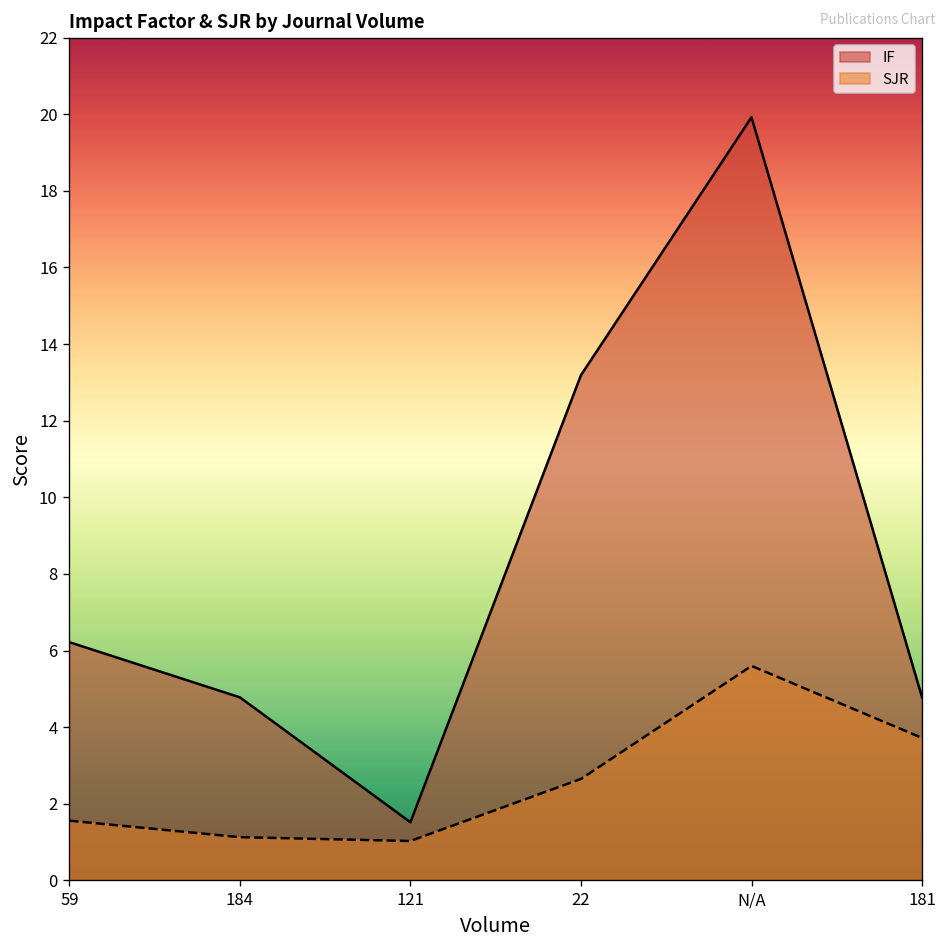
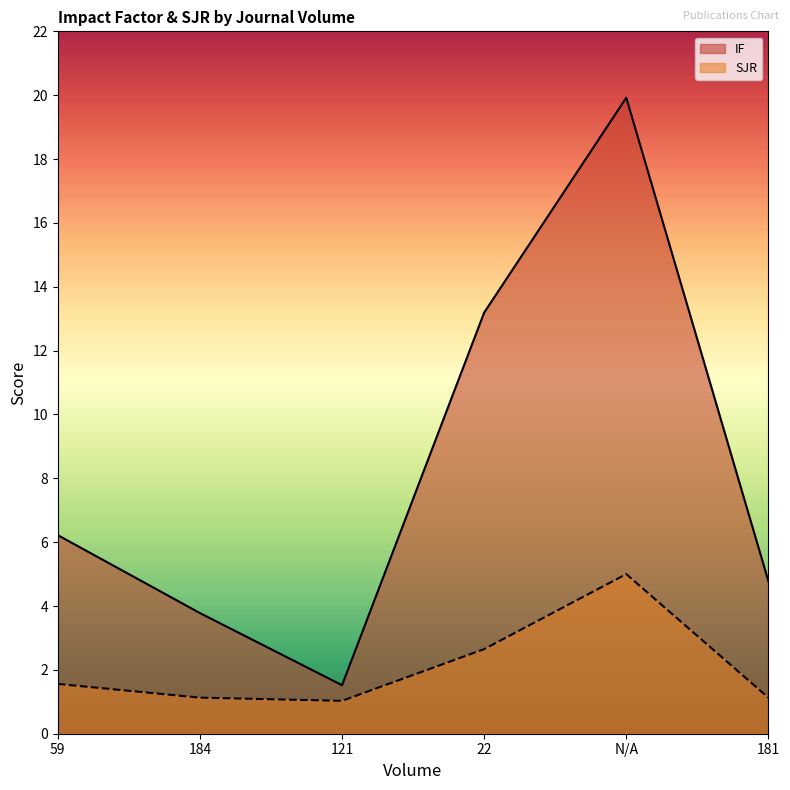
IF, 184: 4.8 -> 3.8
SJR, N/A: 5.6 -> 5.0
SJR, 181: 3.7 -> 1.1
